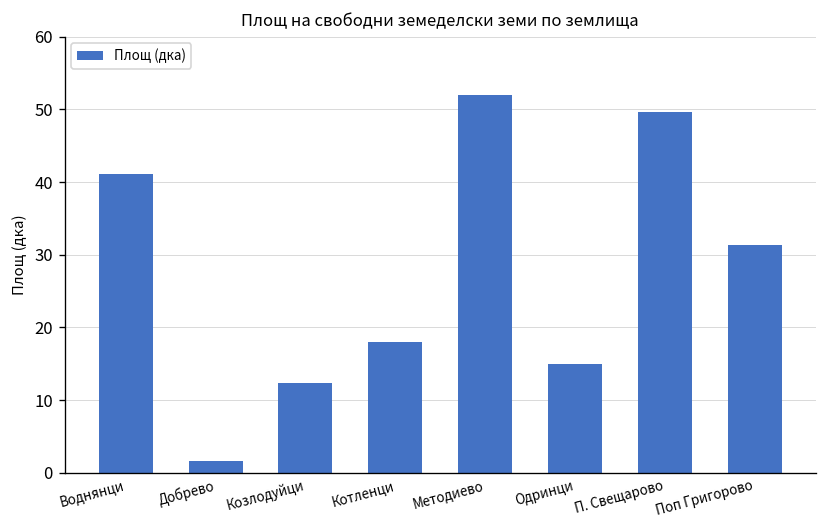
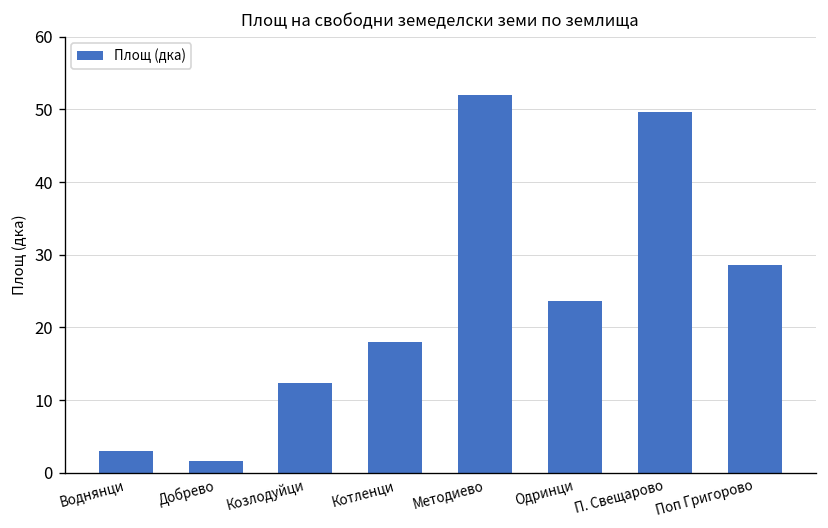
Воднянци: 41 -> 3
Одринци: 15 -> 24
Поп Григорово: 31 -> 29
